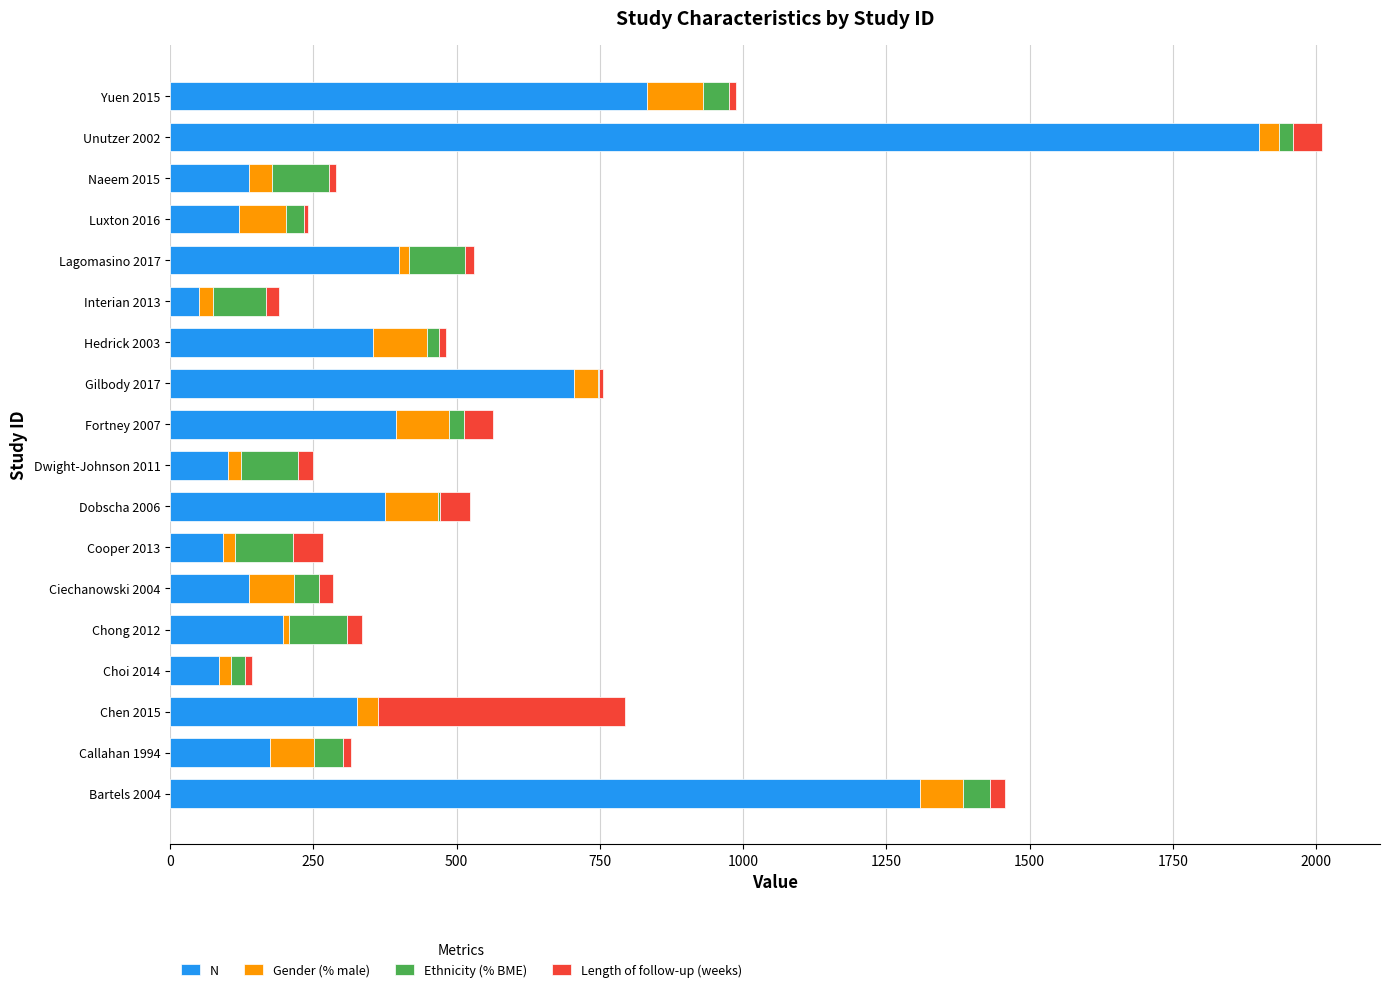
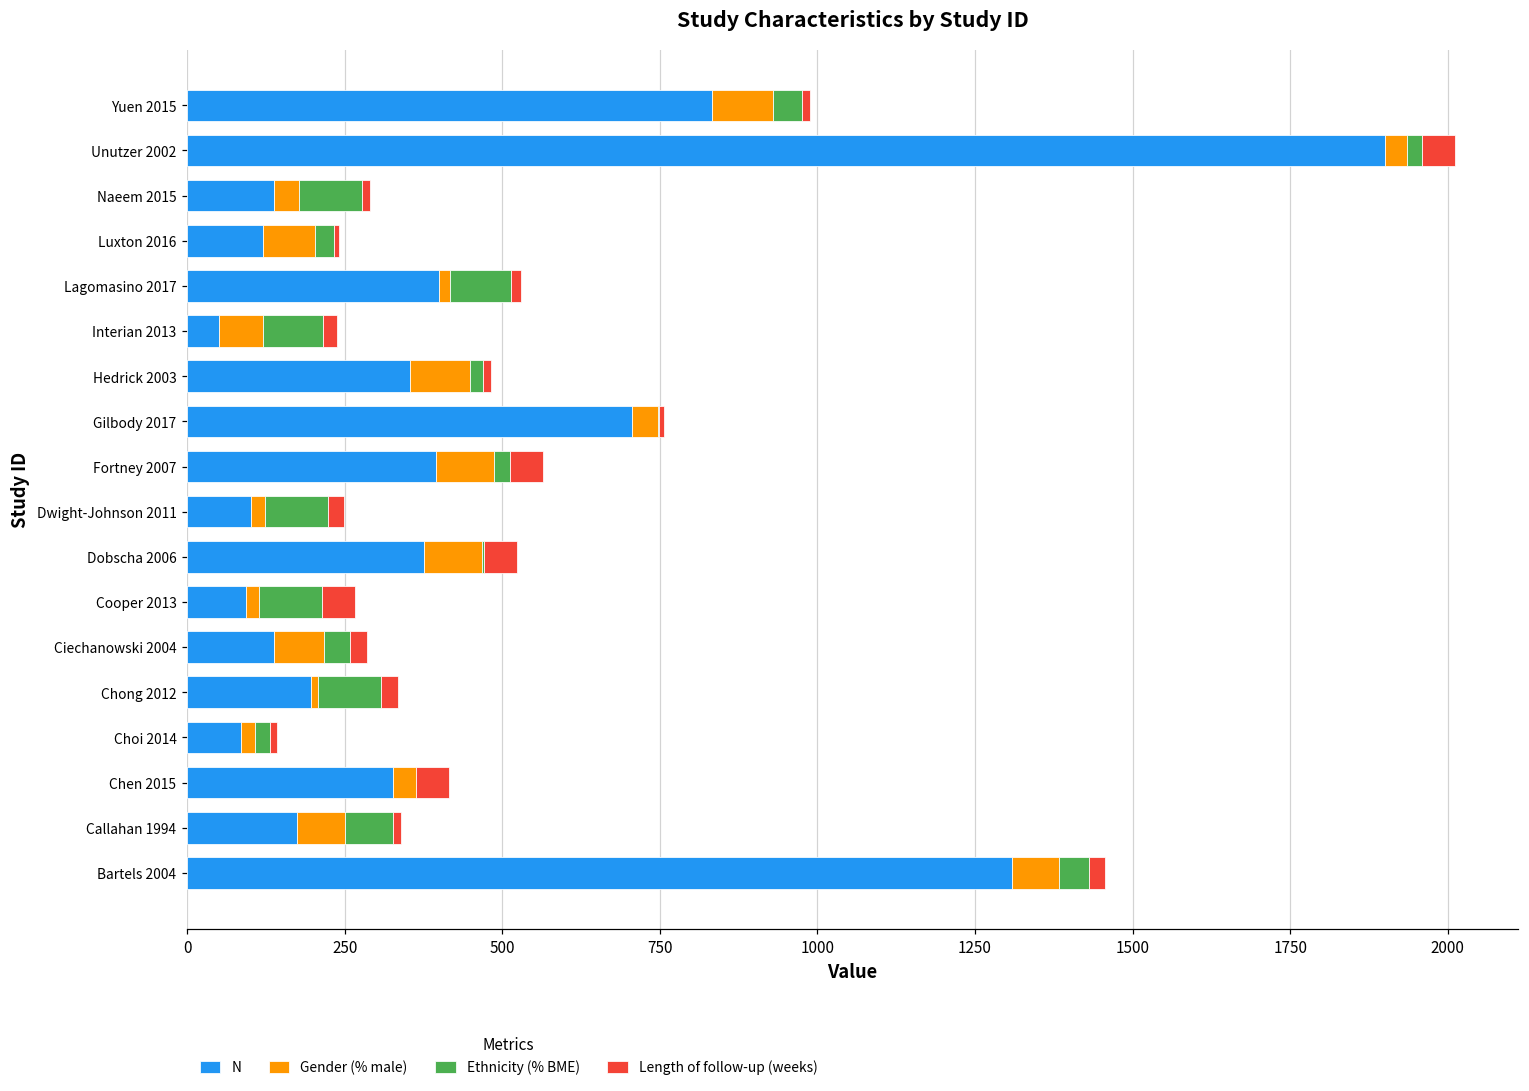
Gender (% male), Interian 2013: 20 -> 70
Length of follow-up (weeks), Chen 2015: 430 -> 50
Ethnicity (% BME), Callahan 1994: 50 -> 80
